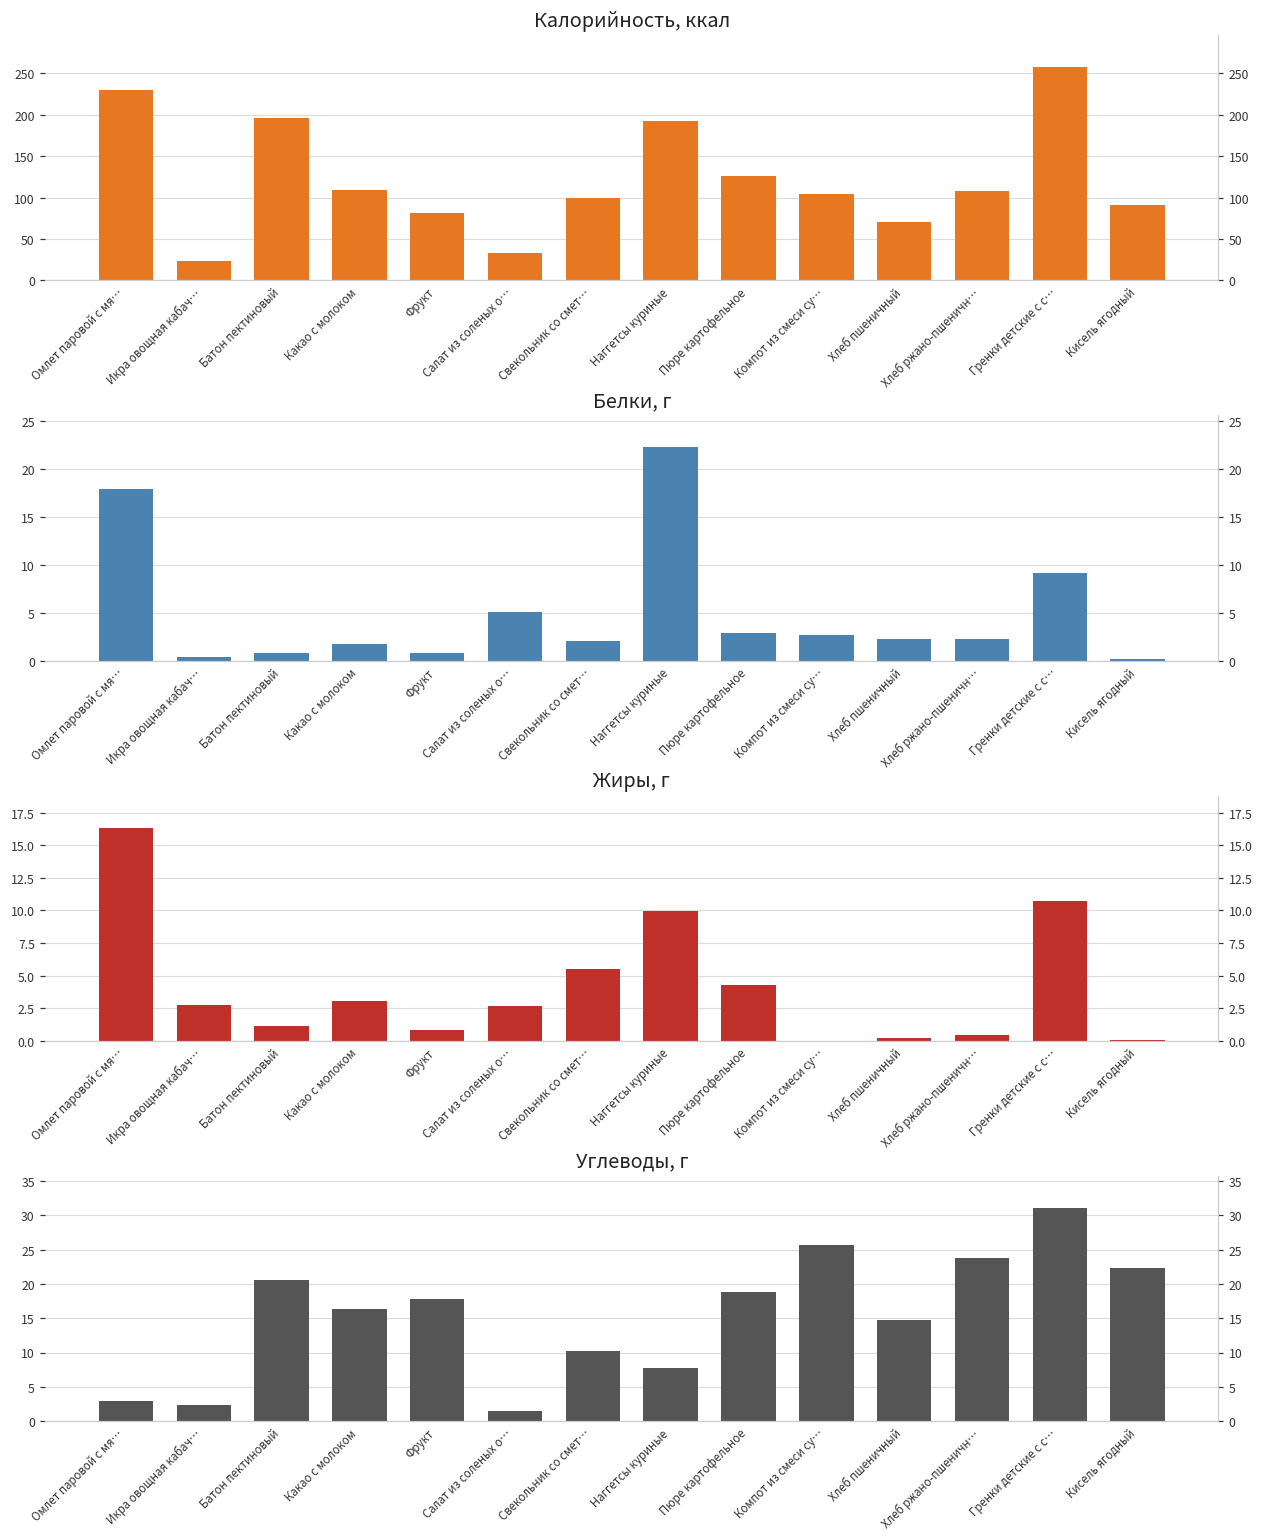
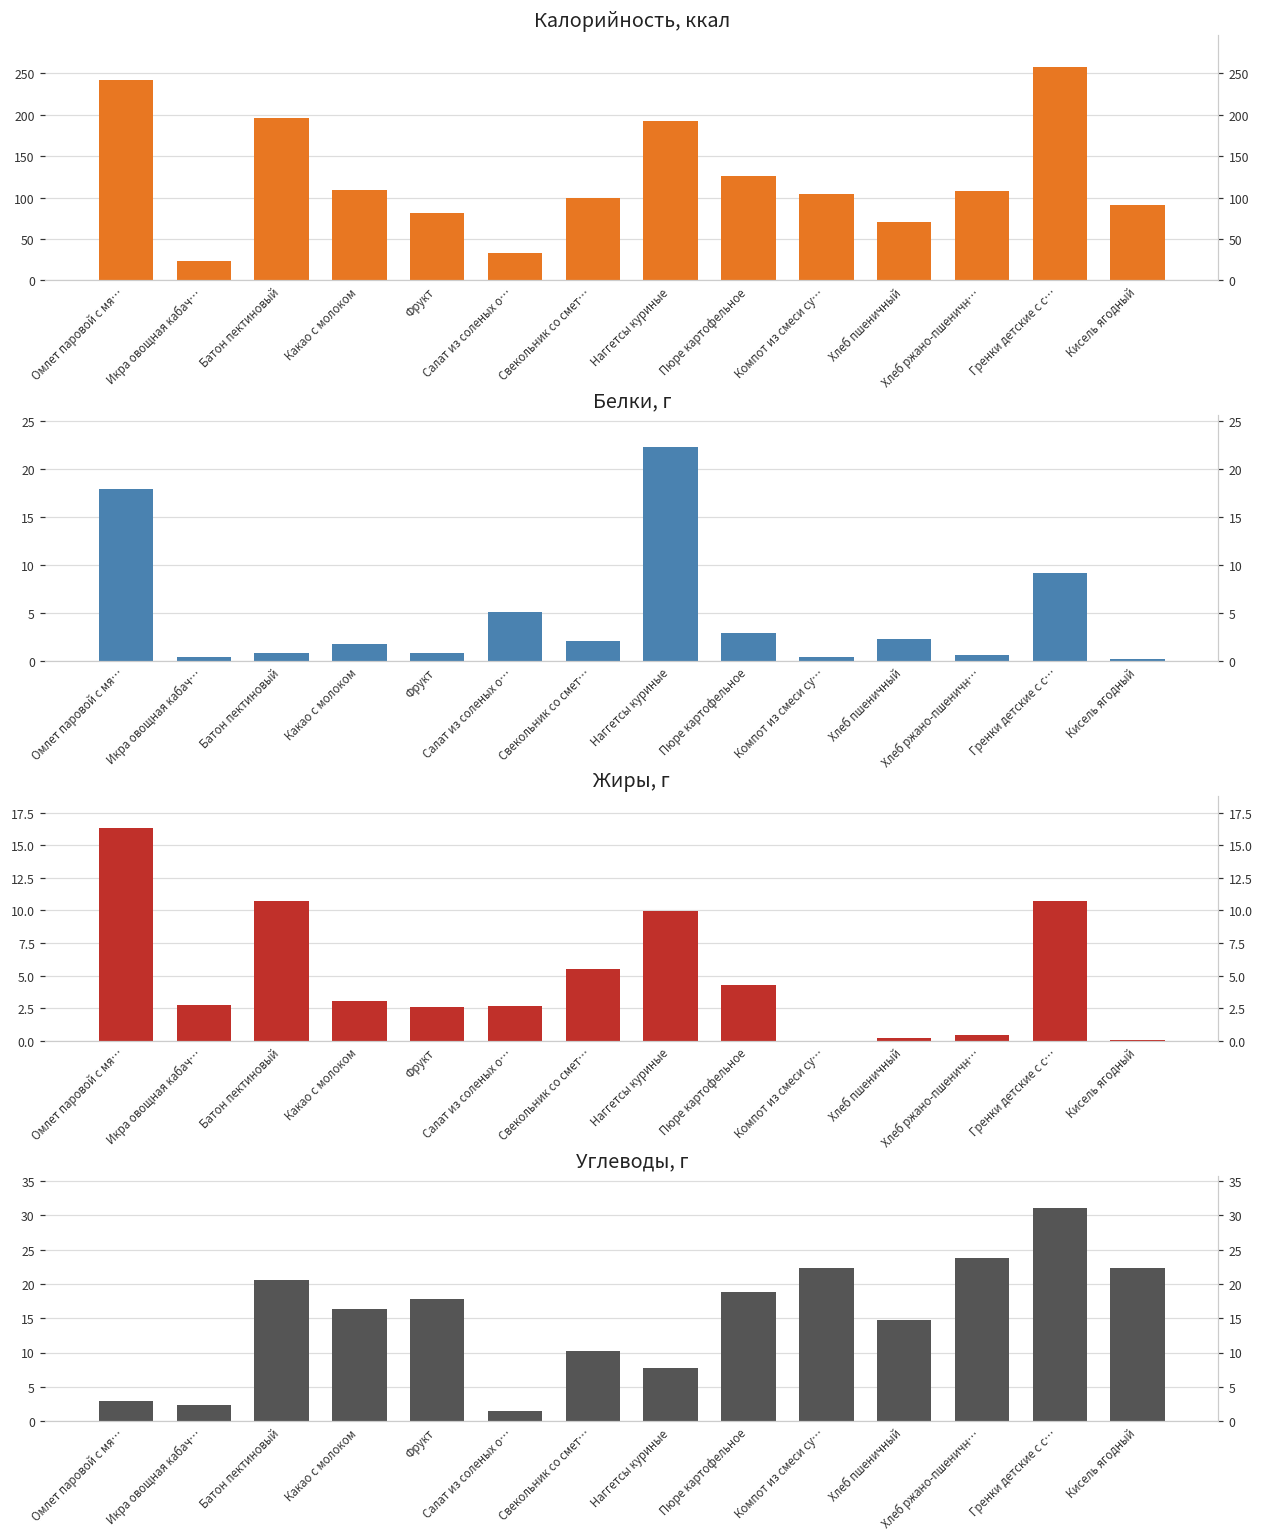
Калорийность, ккал, Омлет паровой с мя…: 230 -> 240
Белки, г, Компот из смеси су…: 3 -> 0
Белки, г, Хлеб ржано-пшеничн…: 2 -> 1
Жиры, г, Батон пектиновый: 1.2 -> 10.8
Жиры, г, Фрукт: 0.8 -> 2.6
Углеводы, г, Компот из смеси су…: 26 -> 22
